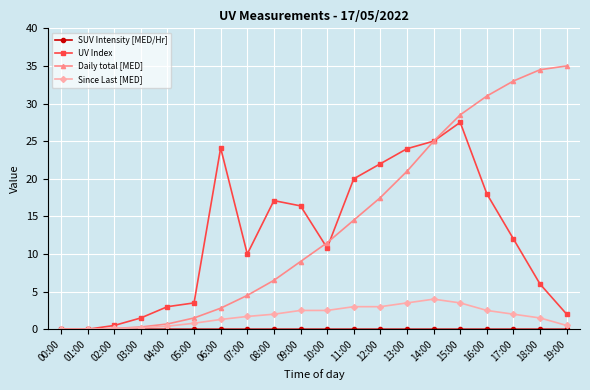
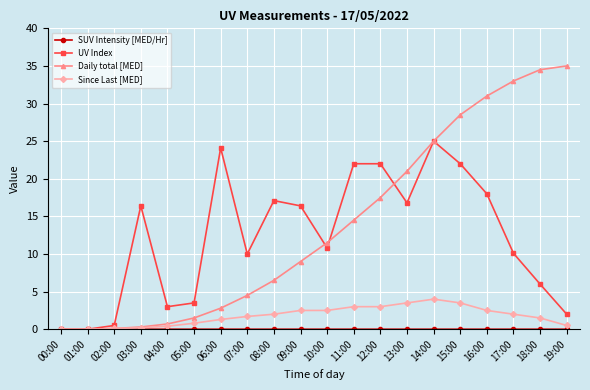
UV Index, 03:00: 2 -> 16
UV Index, 11:00: 20 -> 22
UV Index, 13:00: 24 -> 17
UV Index, 15:00: 28 -> 22
UV Index, 17:00: 12 -> 10
